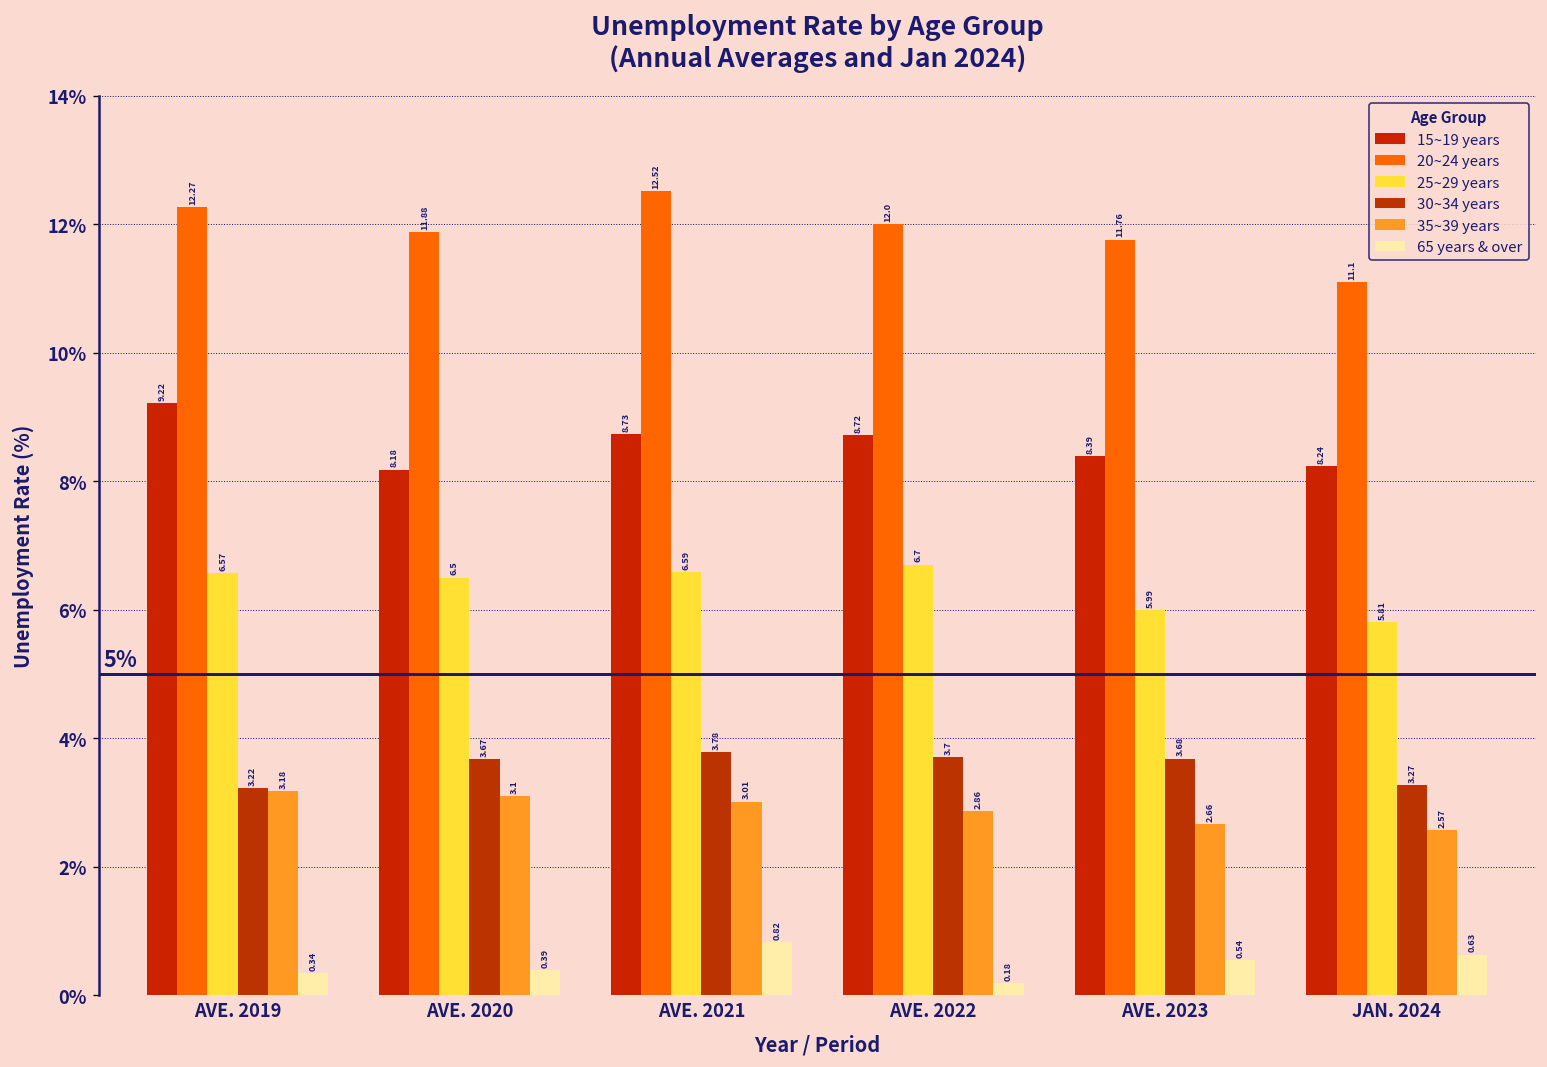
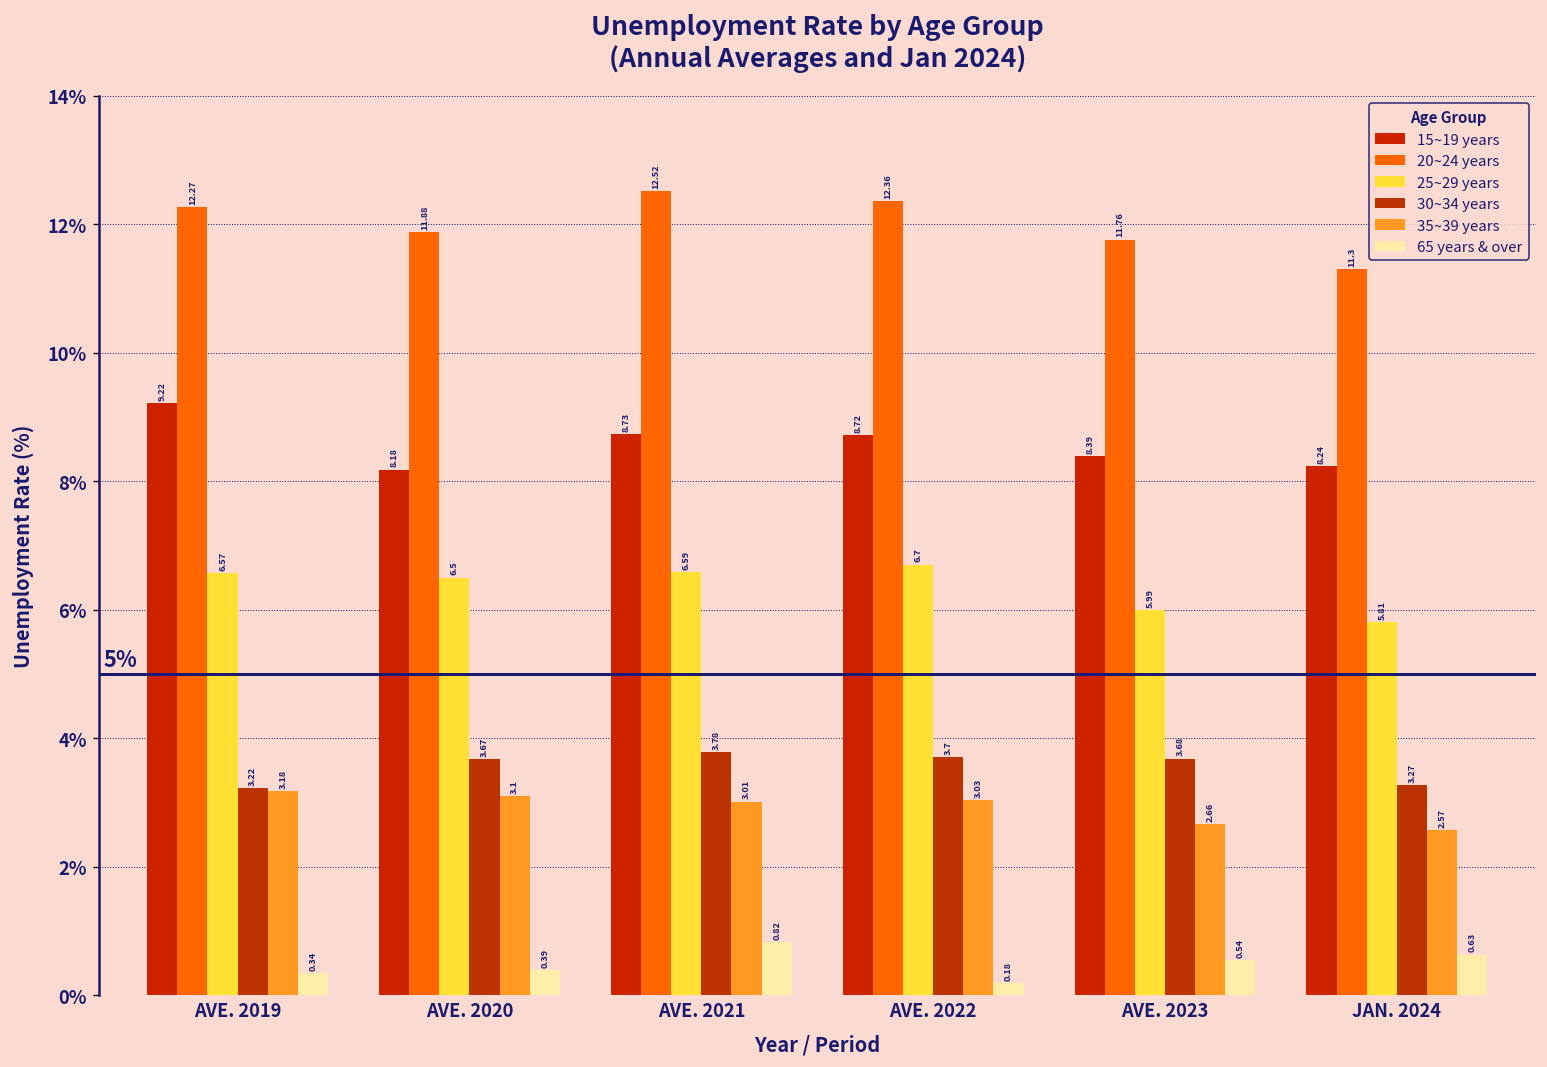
20~24 years, AVE. 2022: 12.0 -> 12.36
35~39 years, AVE. 2022: 2.86 -> 3.03
20~24 years, JAN. 2024: 11.1 -> 11.3
